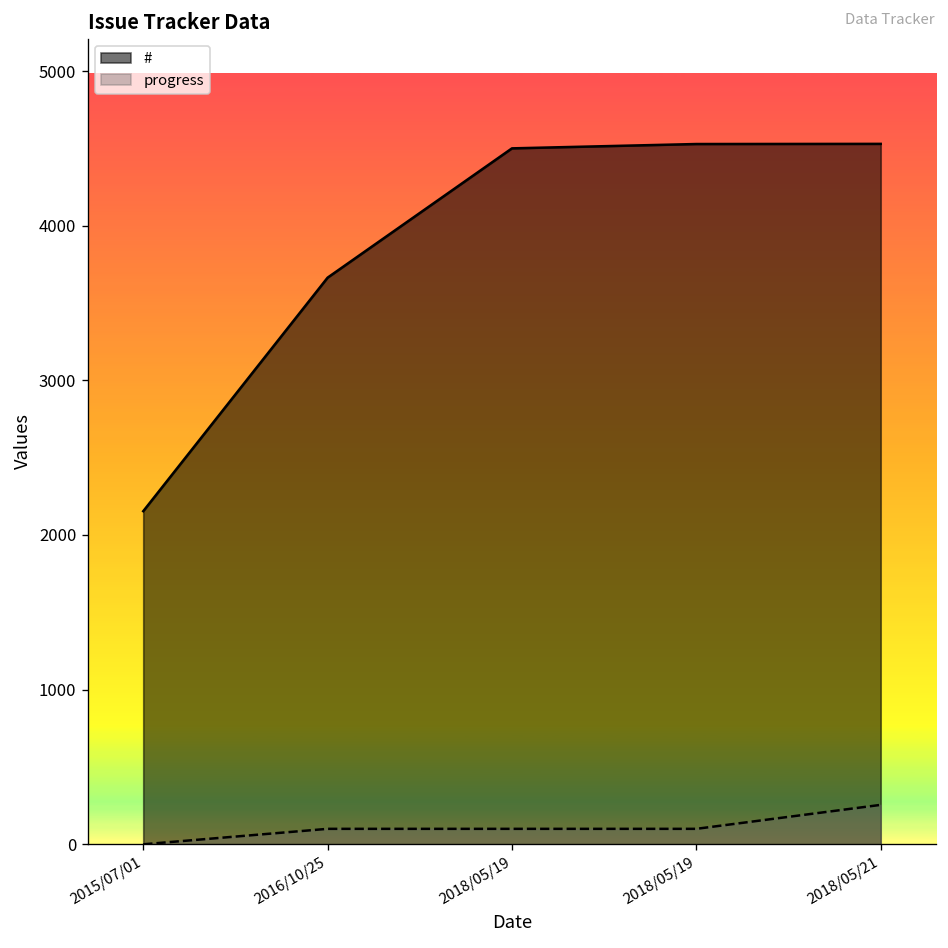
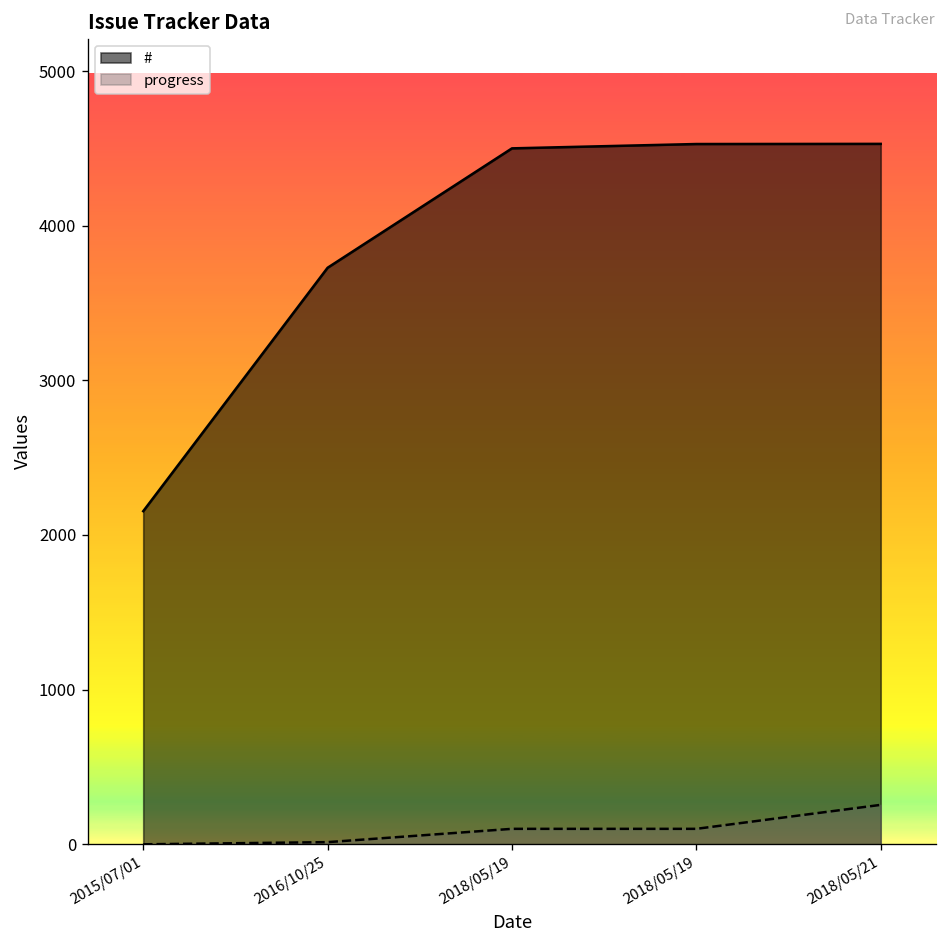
#, 2016/10/25: 3660 -> 3730
progress, 2016/10/25: 100 -> 10
